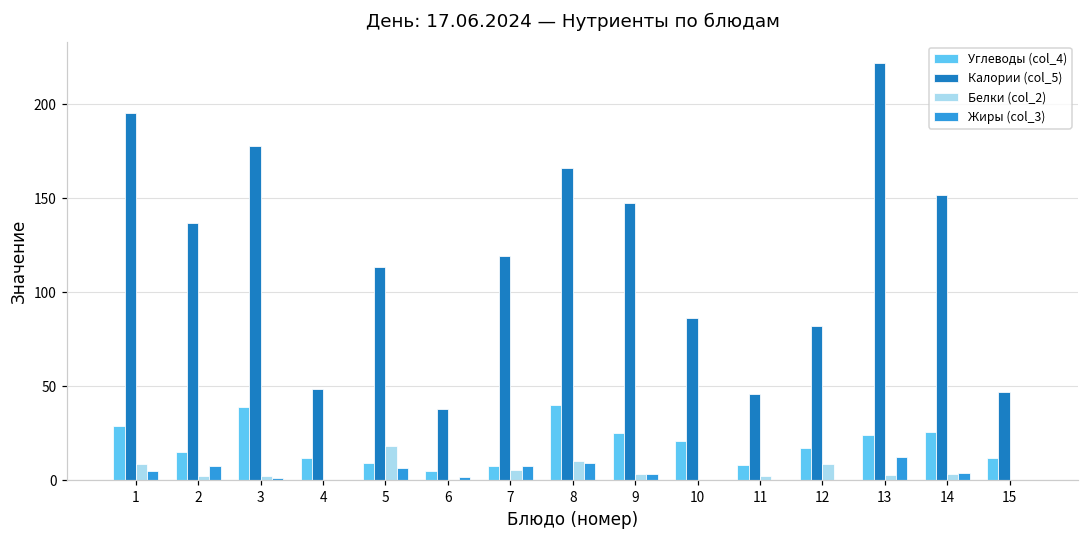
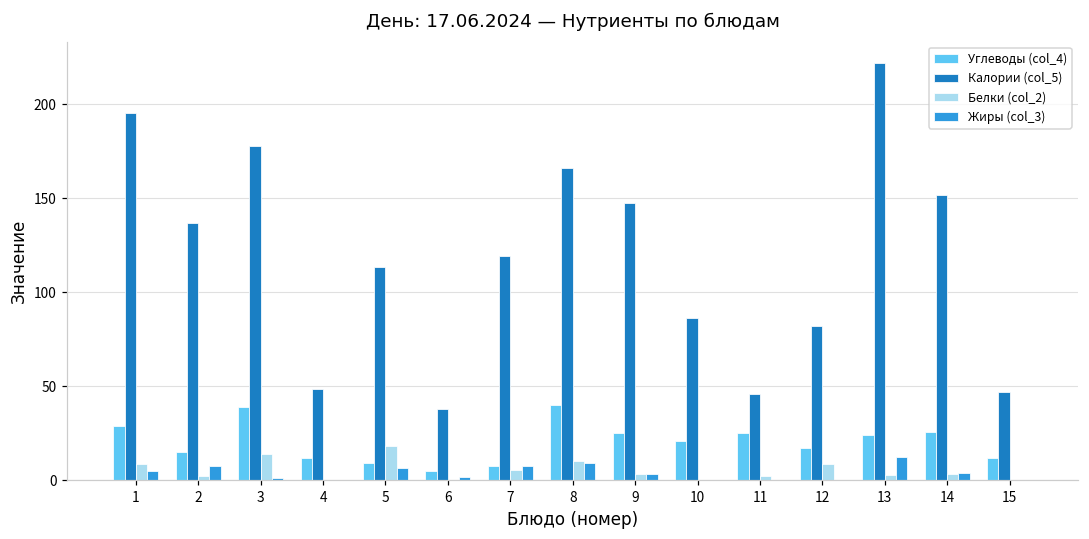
Белки (col_2), 3: 2 -> 14
Углеводы (col_4), 11: 8 -> 25
